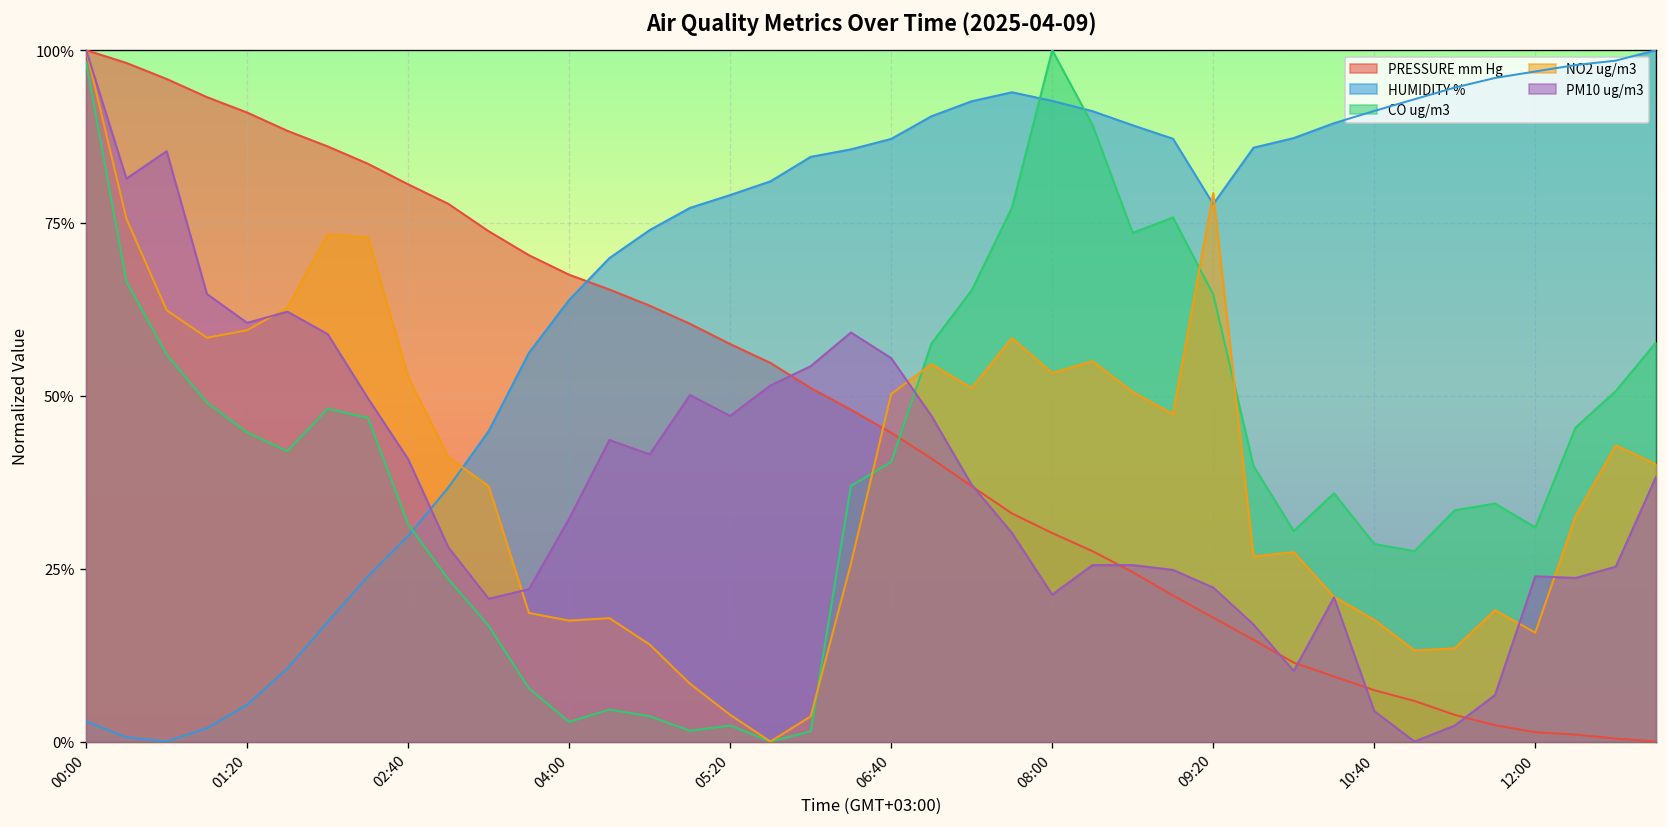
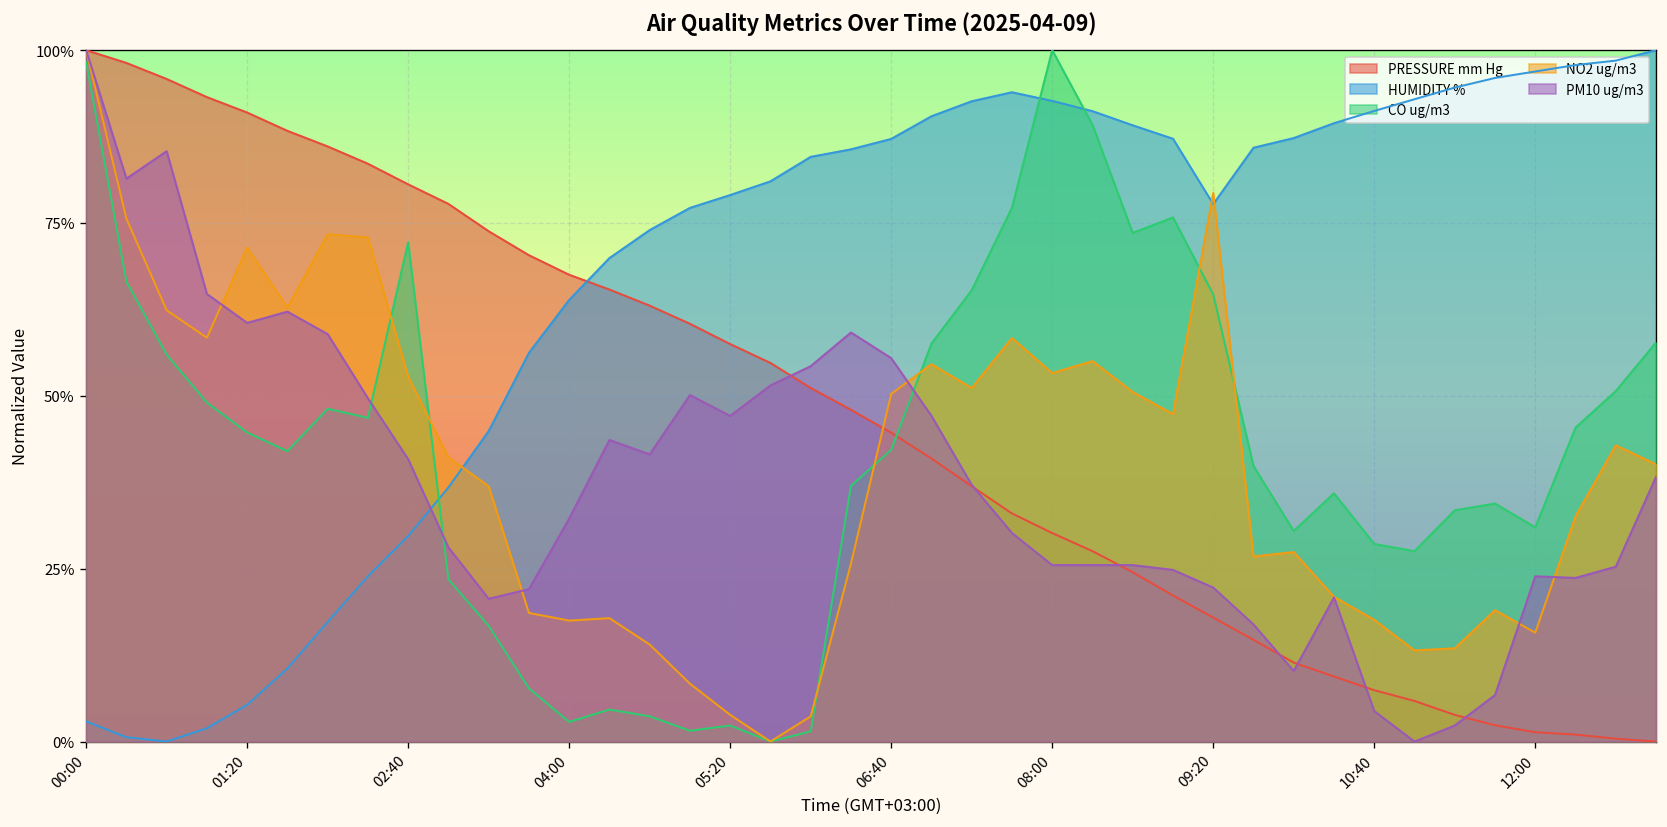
NO2 ug/m3, 01:20: 59% -> 71%
CO ug/m3, 02:40: 31% -> 72%
CO ug/m3, 06:40: 40% -> 42%
PM10 ug/m3, 08:00: 21% -> 26%
